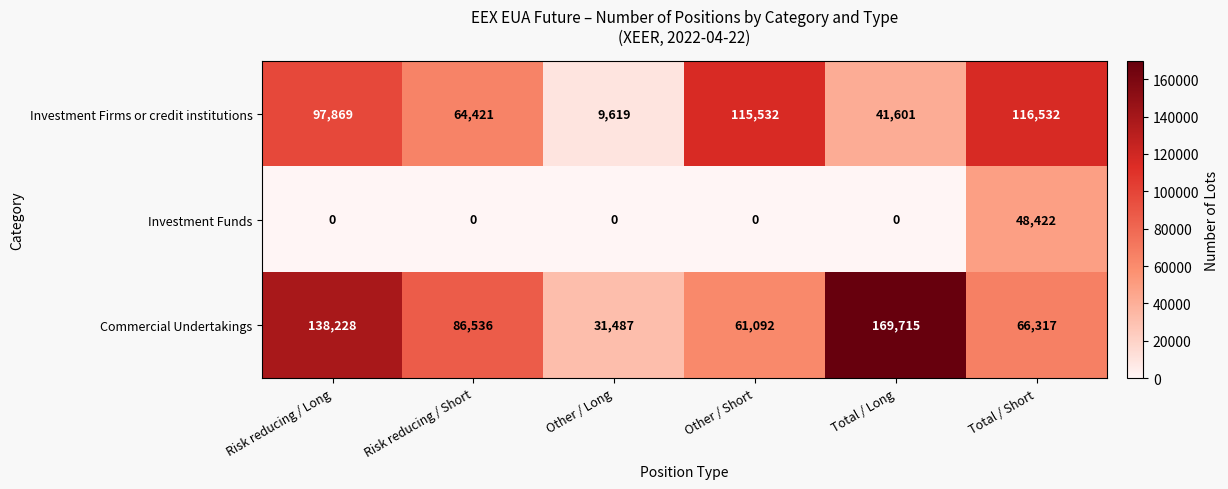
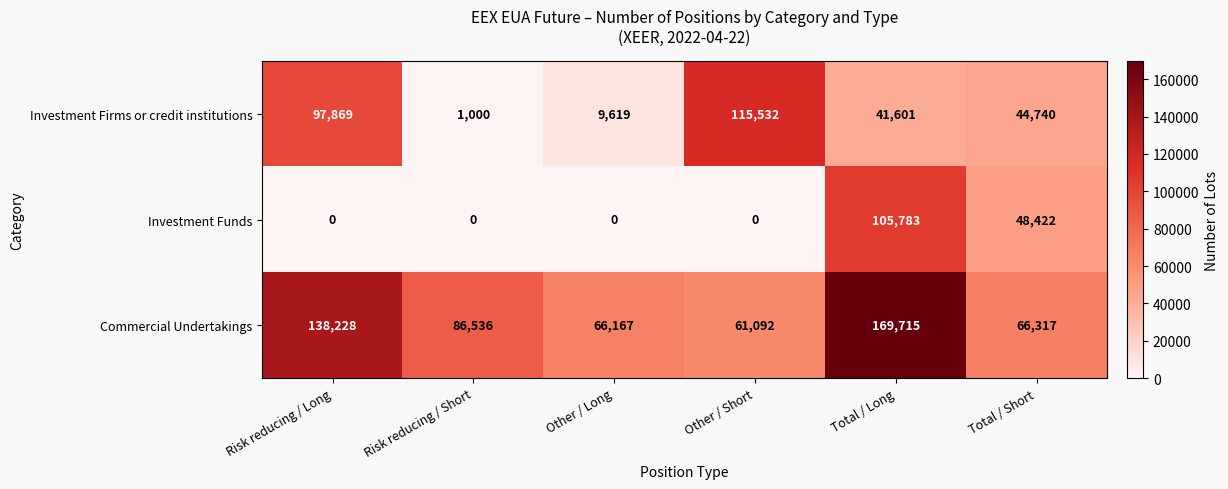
Investment Firms or credit institutions, Risk reducing / Short: 64,421 -> 1,000
Investment Firms or credit institutions, Total / Short: 116,532 -> 44,740
Investment Funds, Total / Long: 0 -> 105,783
Commercial Undertakings, Other / Long: 31,487 -> 66,167
